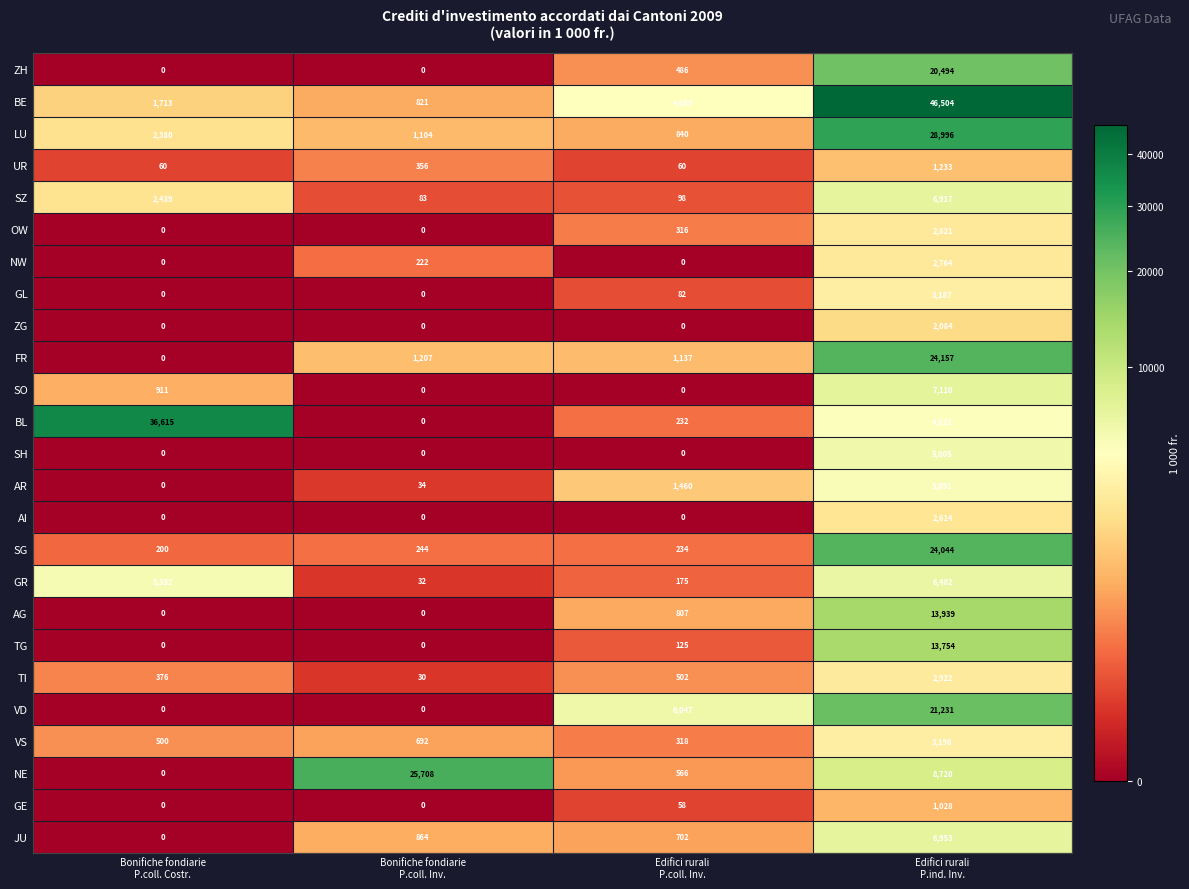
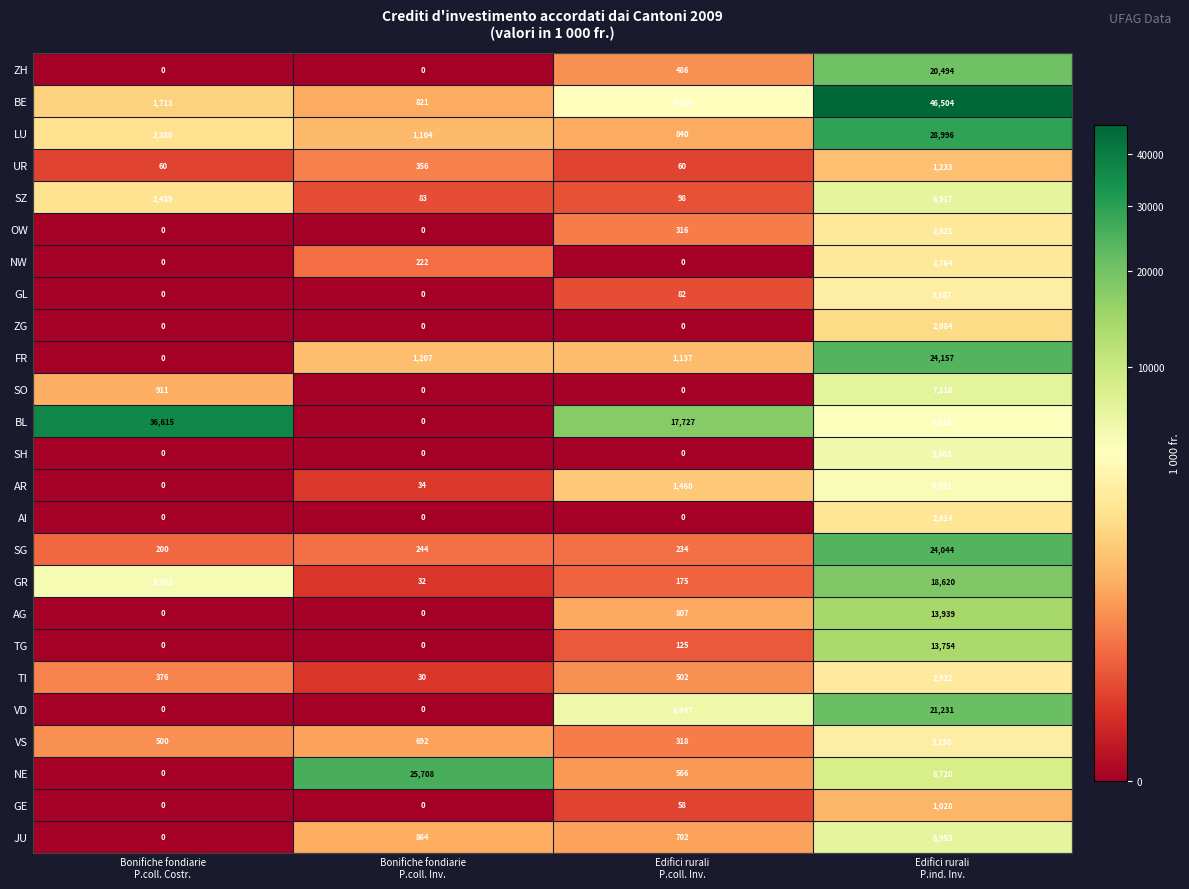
BL, Edifici rurali P.coll. Inv.: 232 -> 17,727
GR, Edifici rurali P.ind. Inv.: 6,482 -> 18,620
